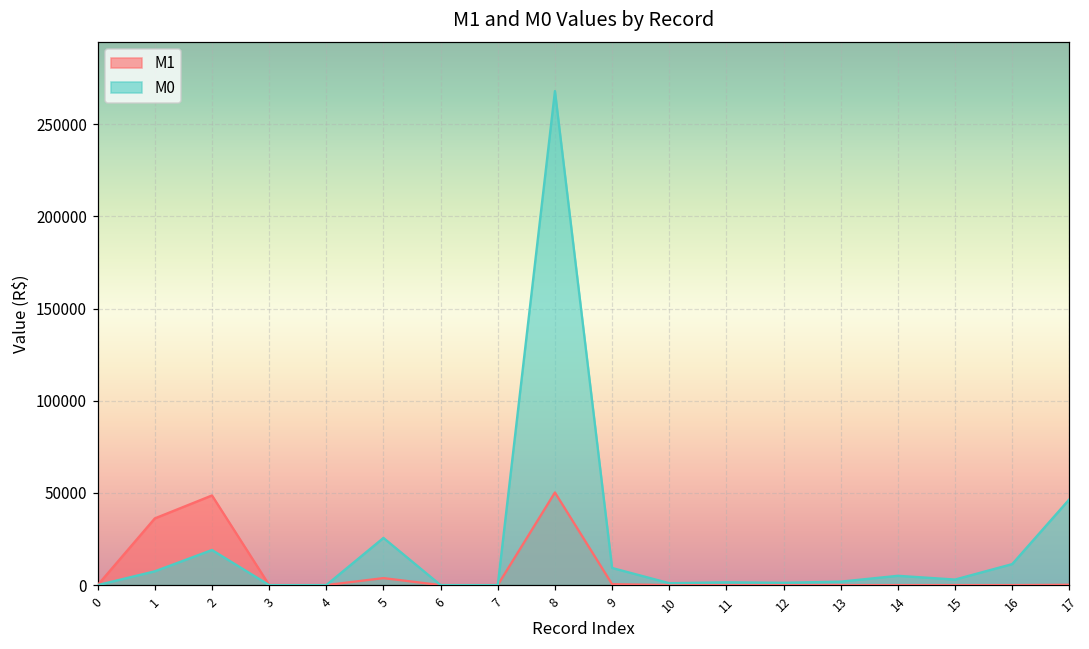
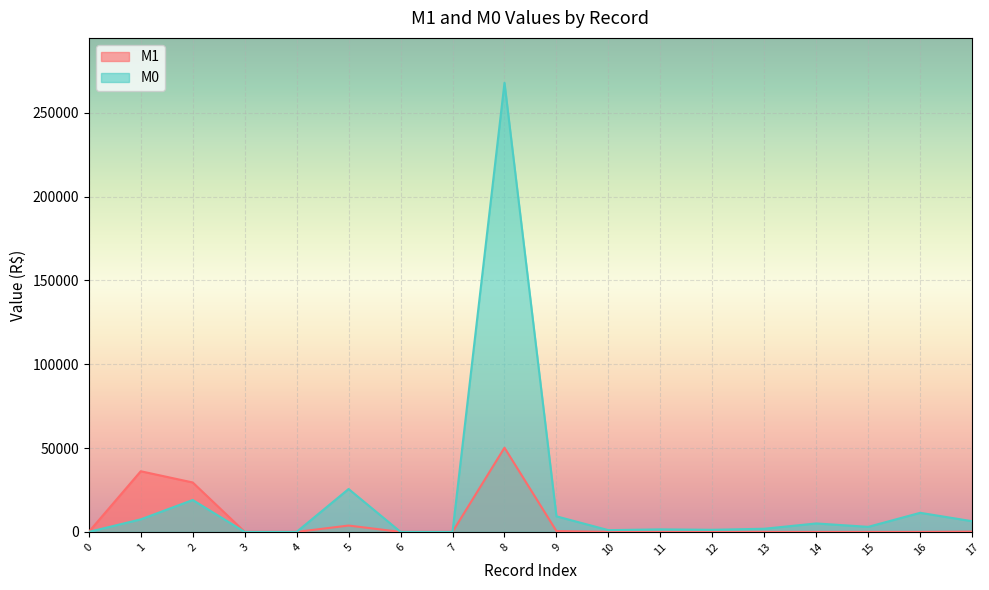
M1, 2: 49000 -> 29000
M0, 17: 47000 -> 6000
